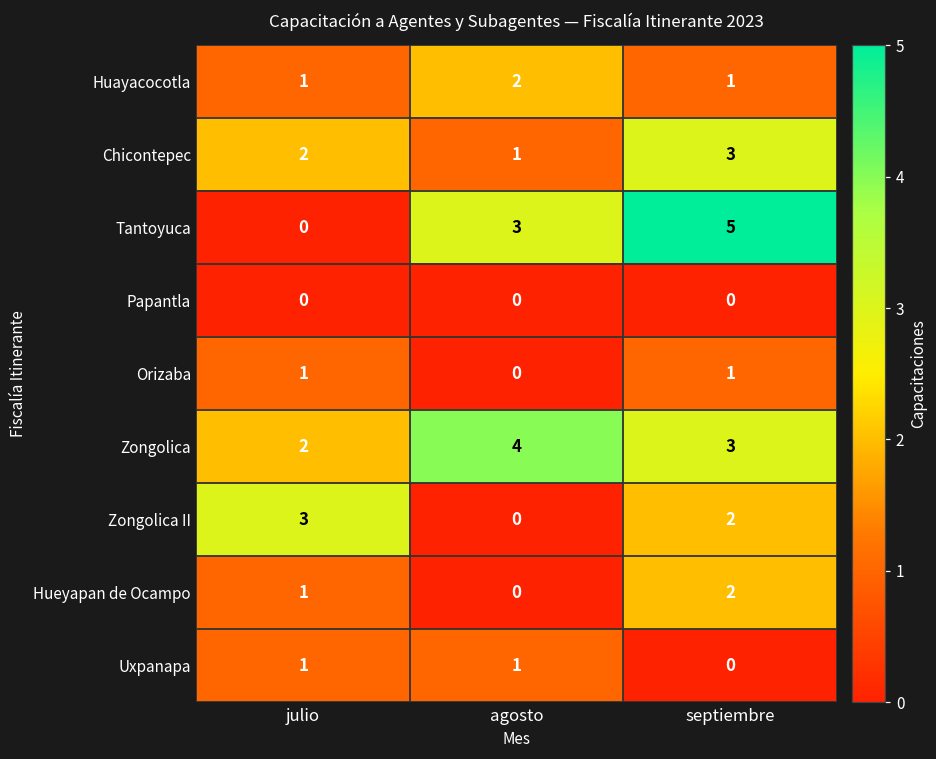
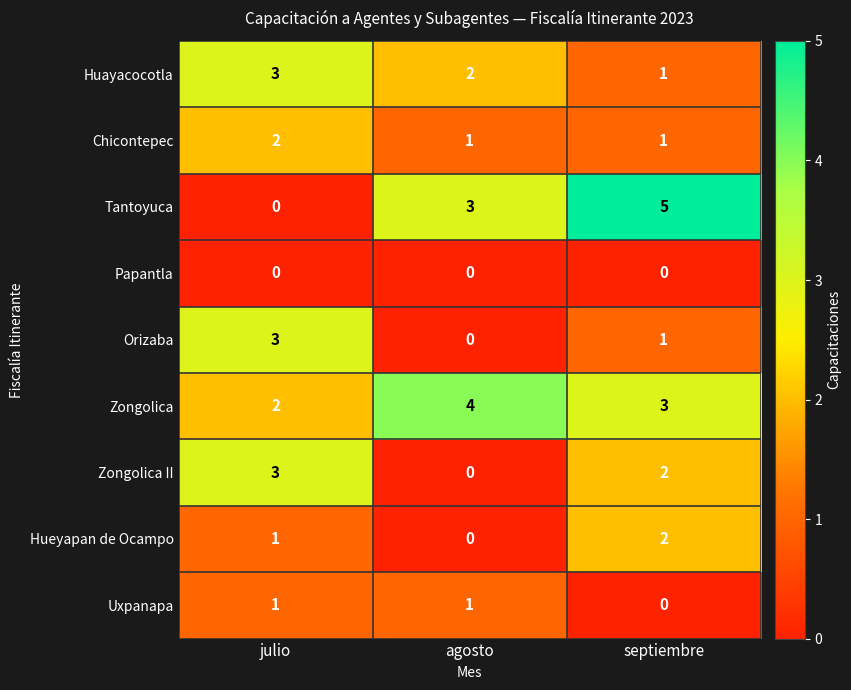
Huayacocotla, julio: 1 -> 3
Chicontepec, septiembre: 3 -> 1
Orizaba, julio: 1 -> 3
